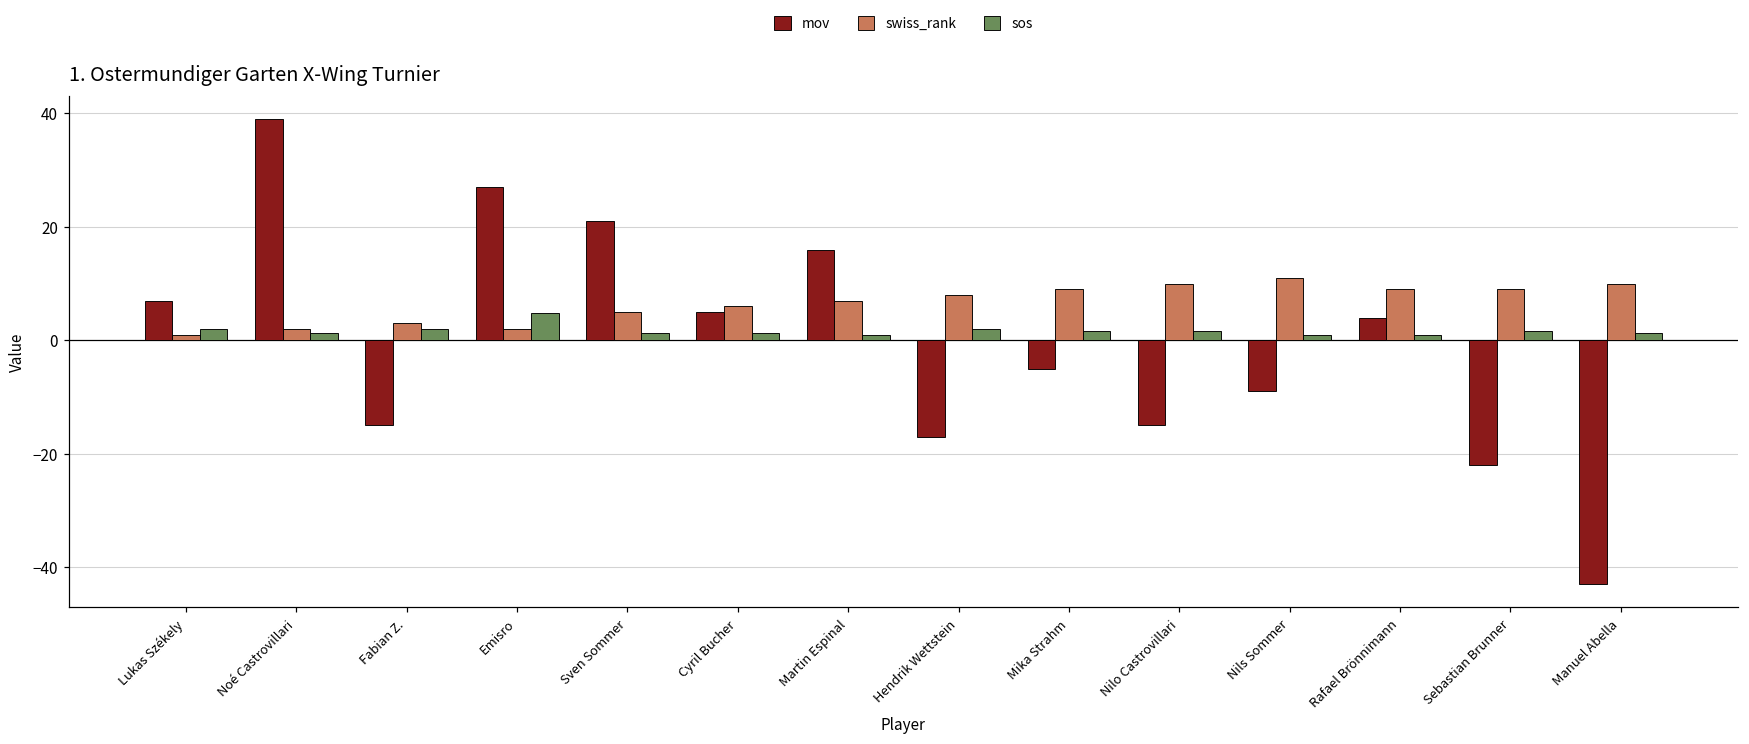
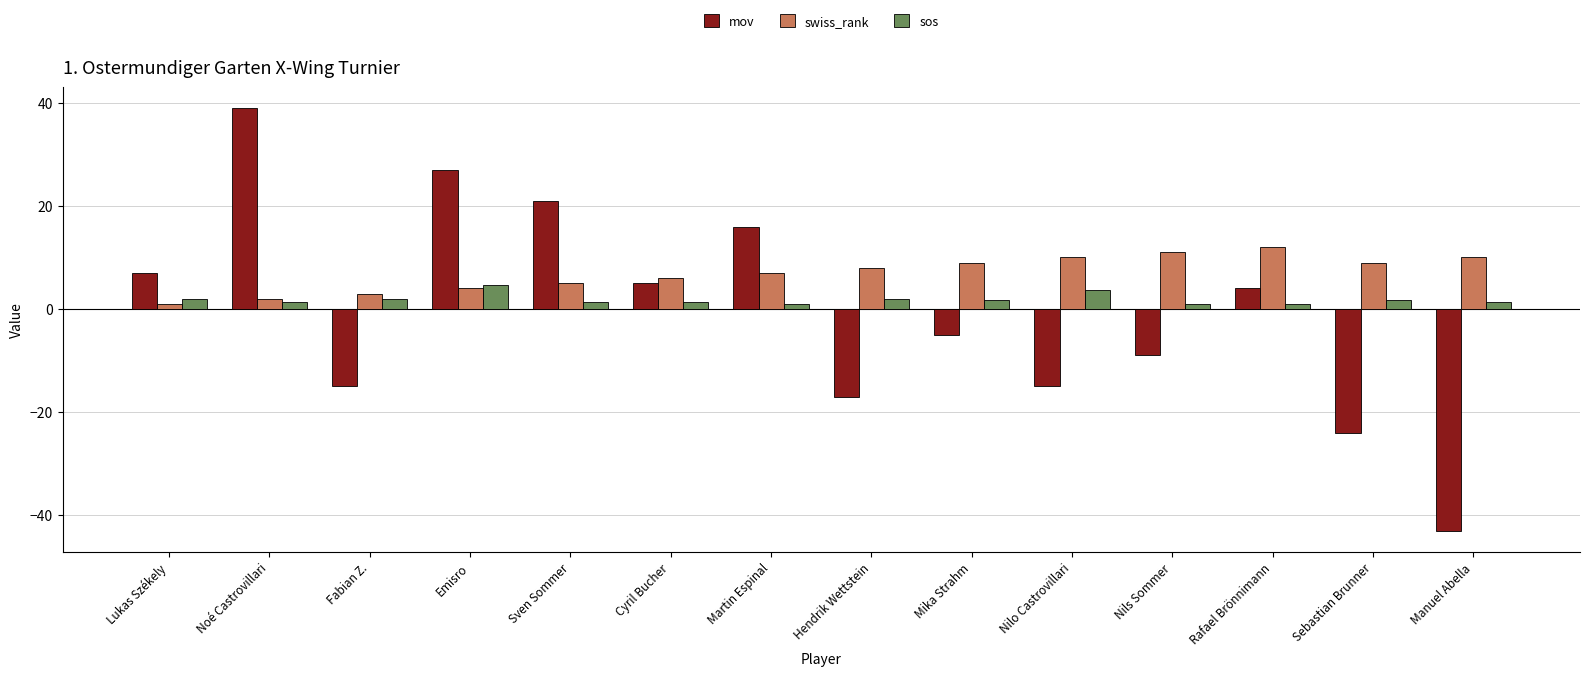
swiss_rank, Emisro: 2 -> 4
sos, Nilo Castrovillari: 2 -> 4
swiss_rank, Rafael Brönnimann: 9 -> 12
mov, Sebastian Brunner: -22 -> -24
